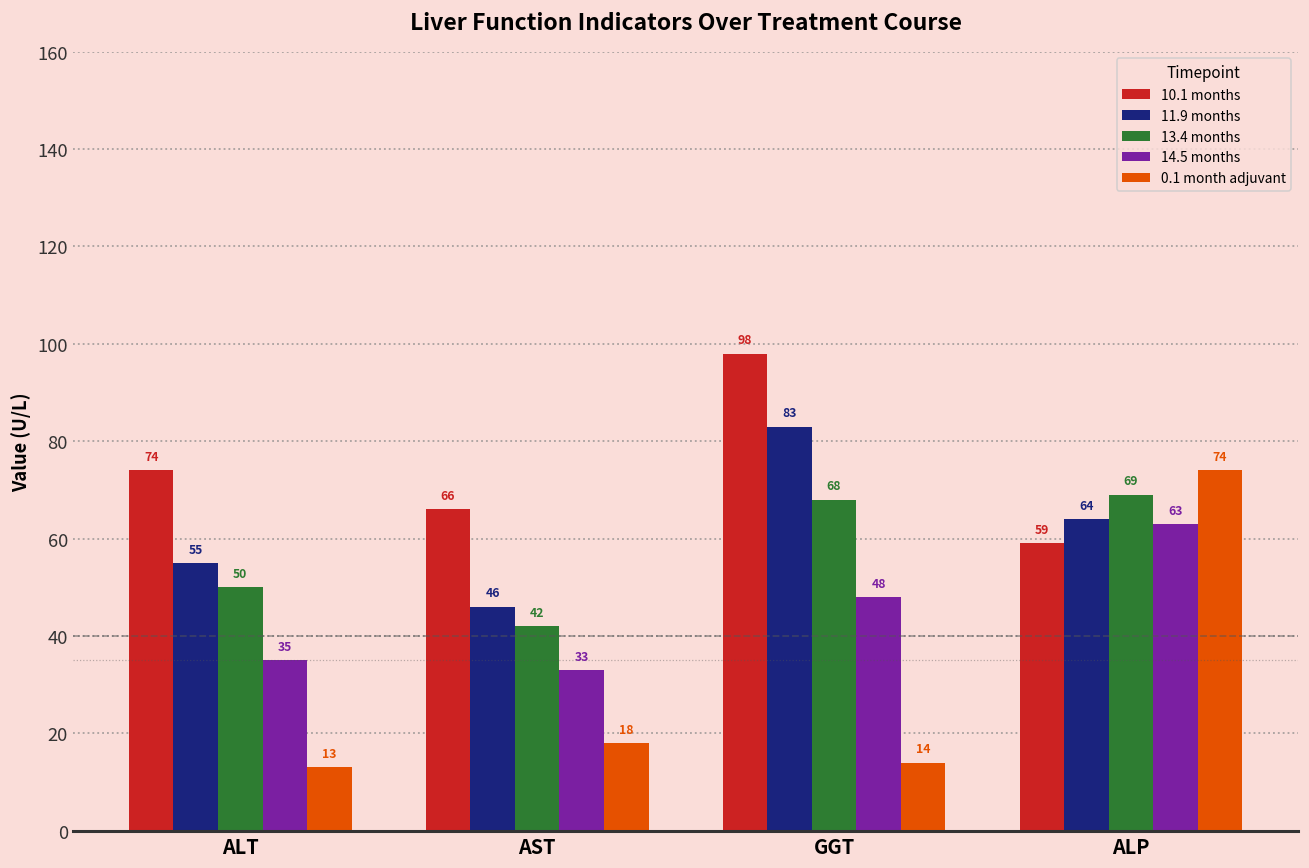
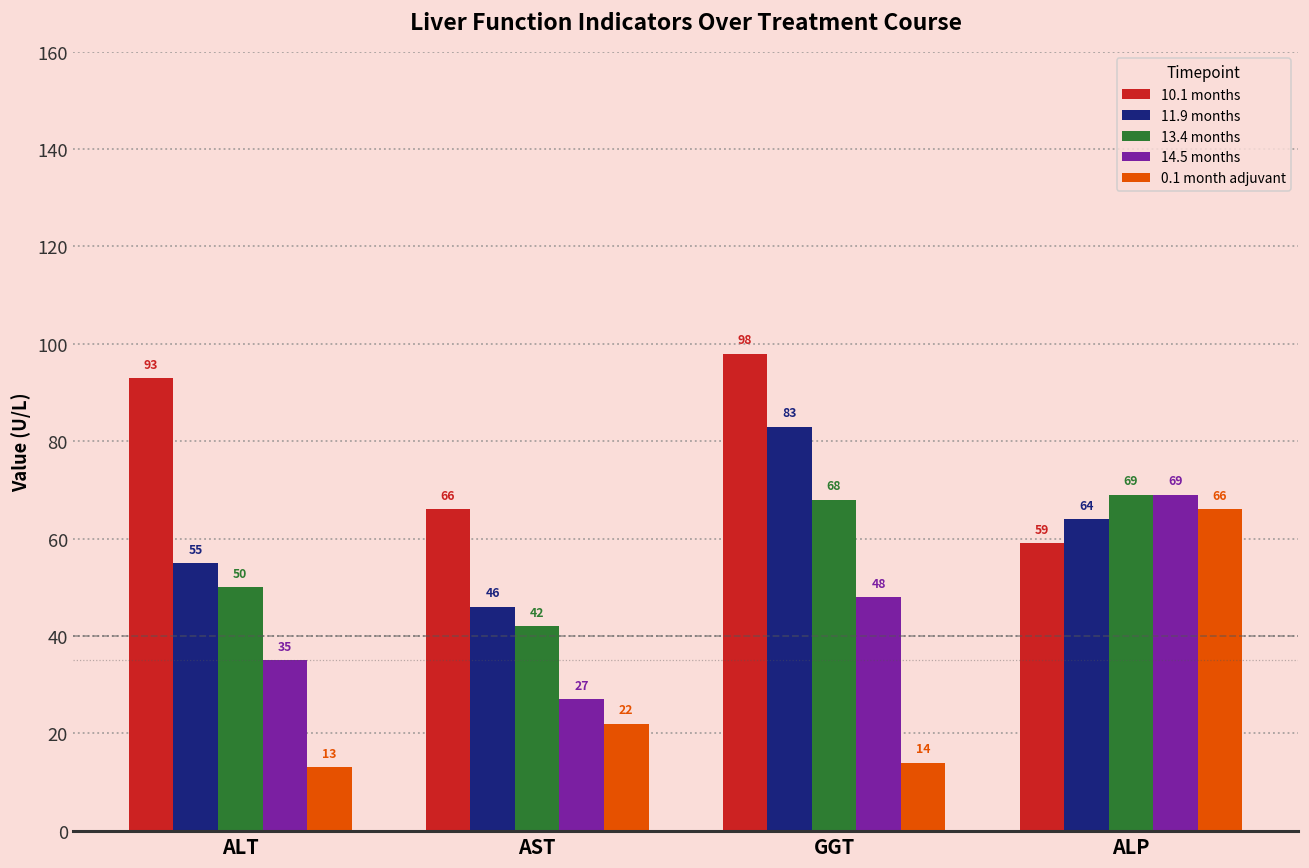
10.1 months, ALT: 74 -> 93
14.5 months, AST: 33 -> 27
0.1 month adjuvant, AST: 18 -> 22
14.5 months, ALP: 63 -> 69
0.1 month adjuvant, ALP: 74 -> 66
